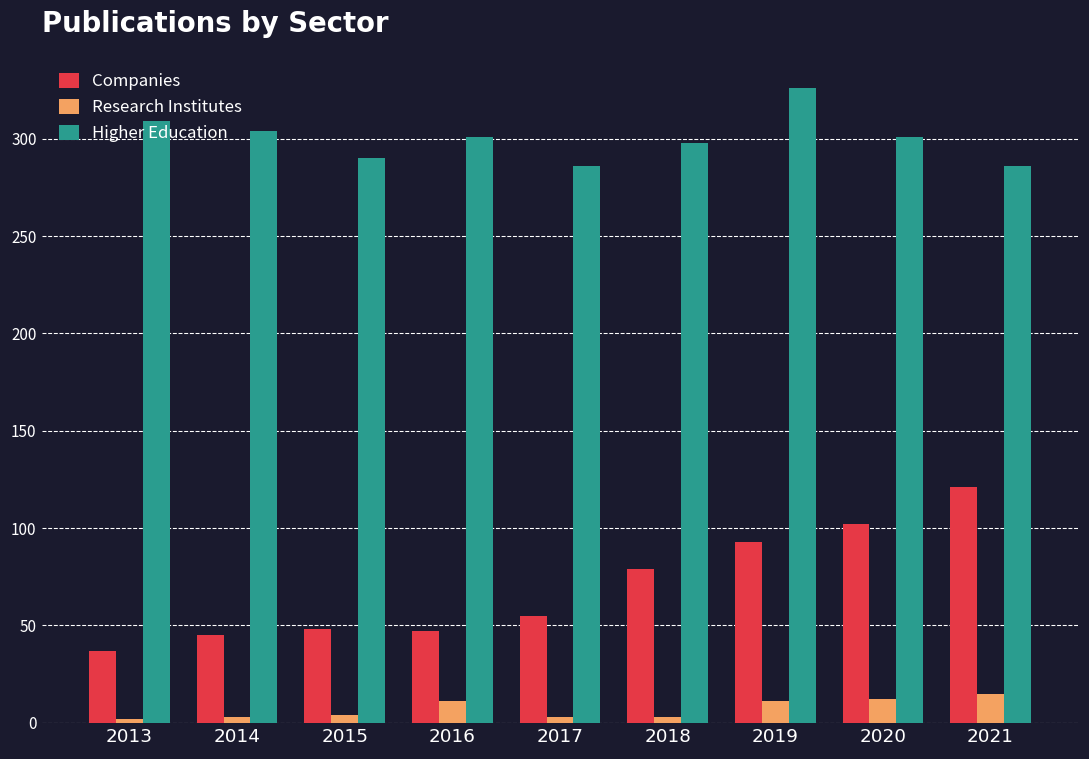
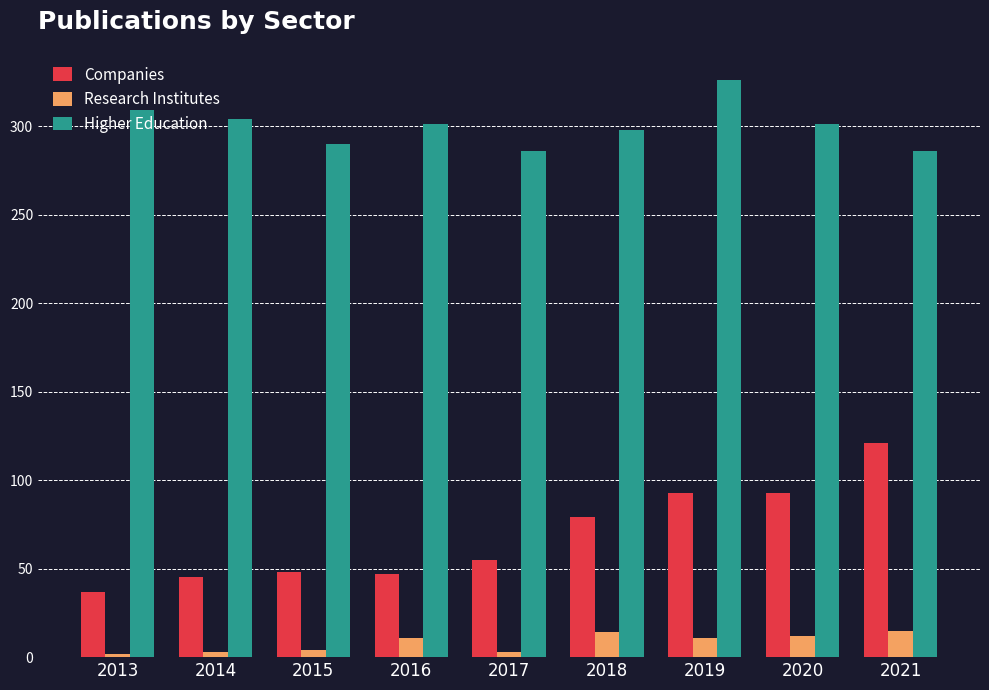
Research Institutes, 2018: 3 -> 14
Companies, 2020: 102 -> 93
